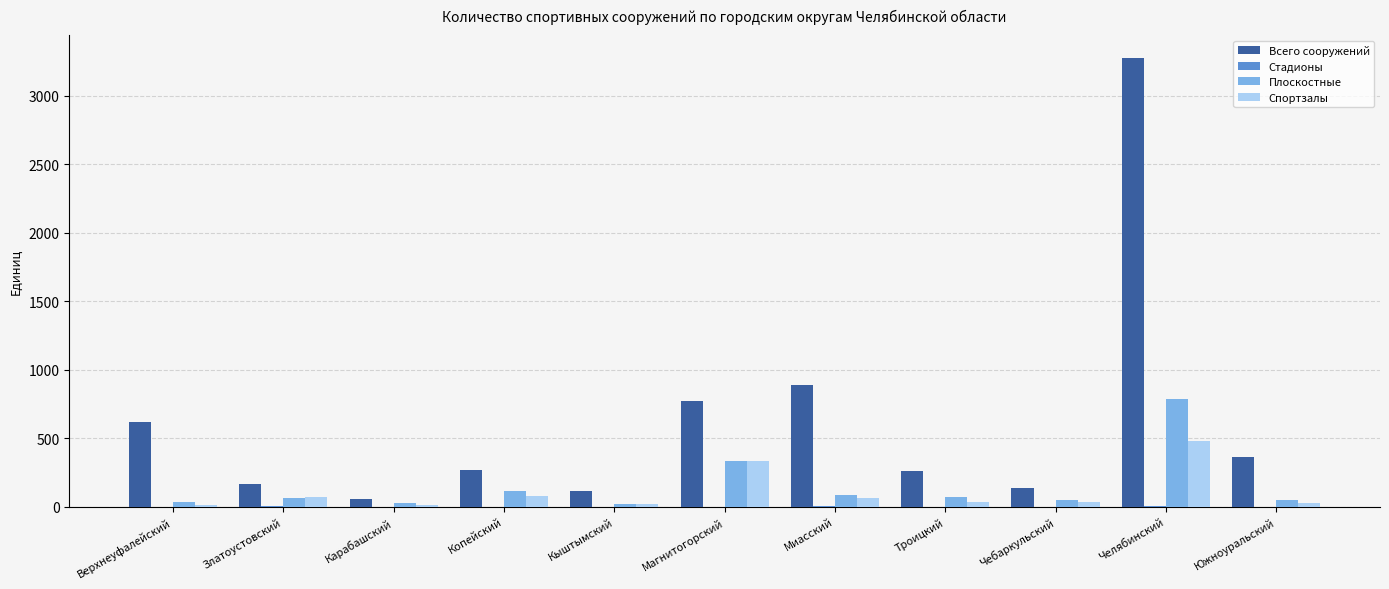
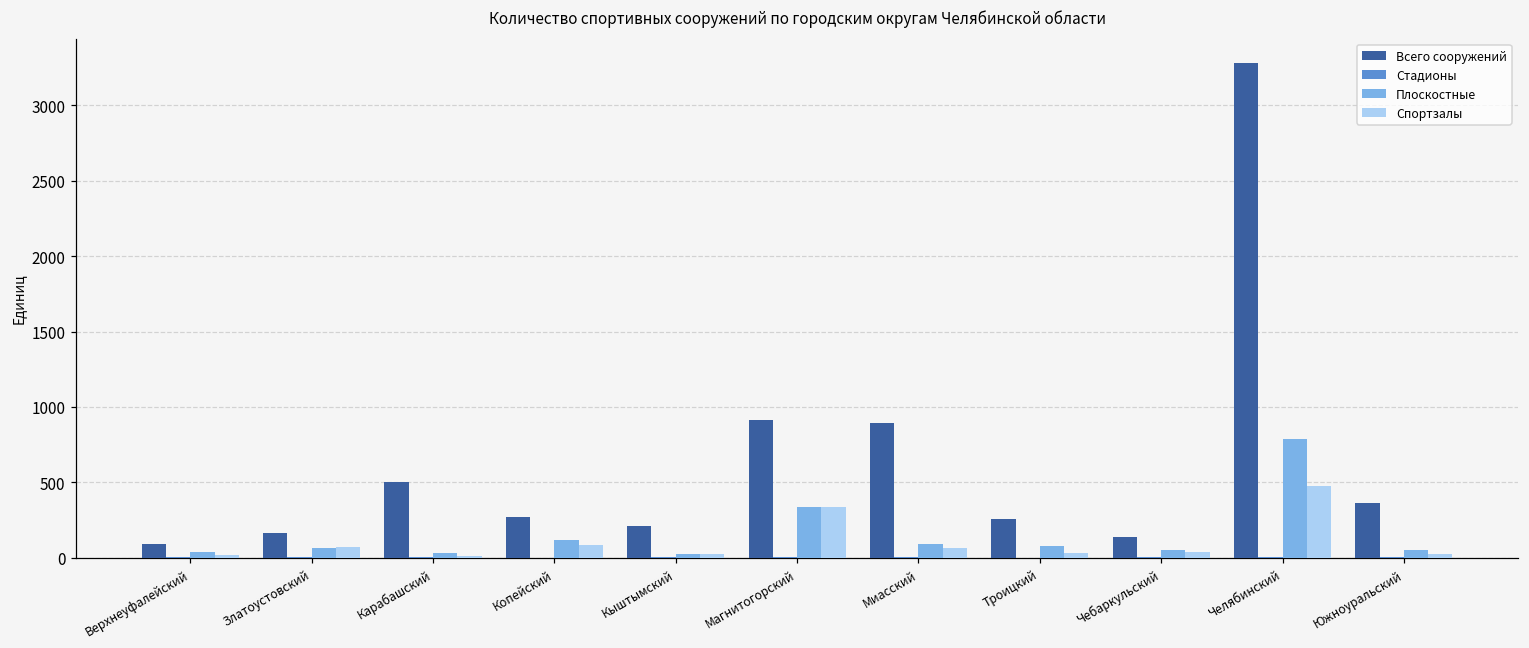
Всего сооружений, Верхнеуфалейский: 620 -> 90
Всего сооружений, Карабашский: 60 -> 500
Всего сооружений, Кыштымский: 120 -> 210
Всего сооружений, Магнитогорский: 770 -> 920
